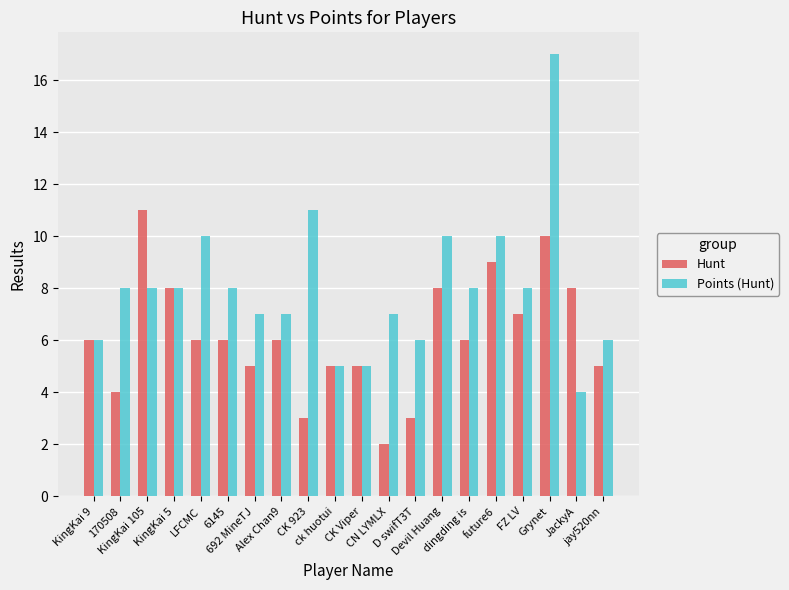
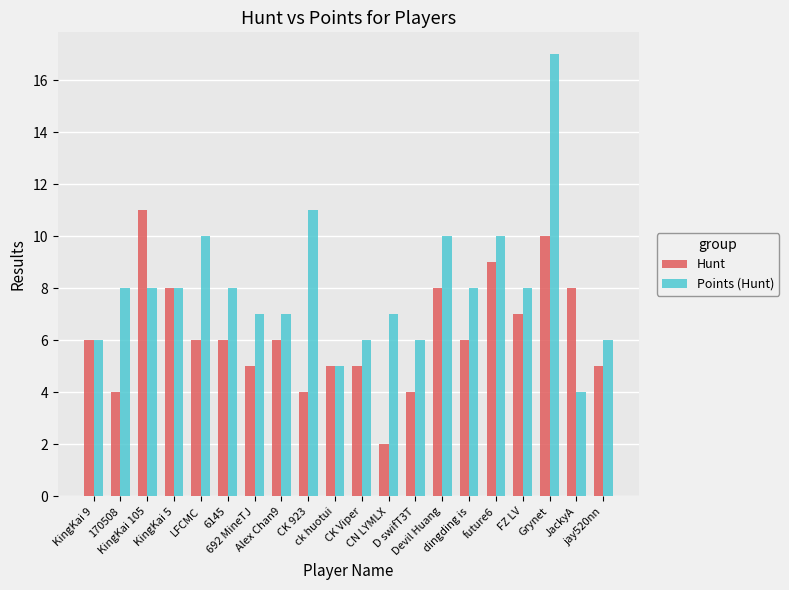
Hunt, CK 923: 3 -> 4
Points (Hunt), CK Viper: 5 -> 6
Hunt, D swifT3T: 3 -> 4
